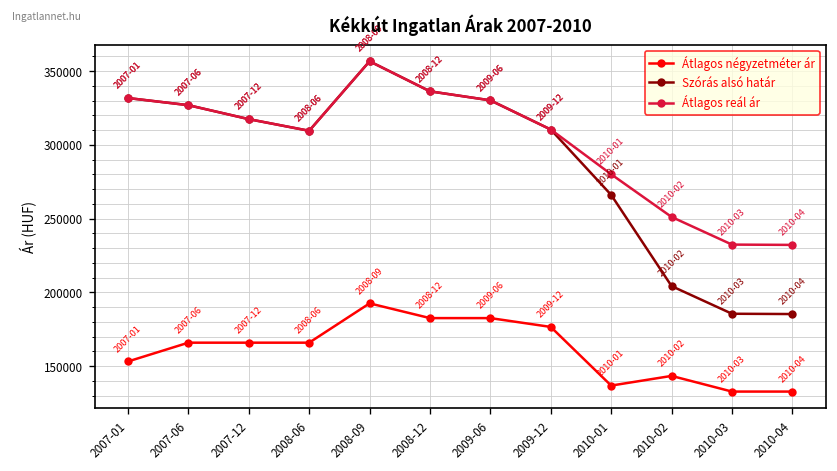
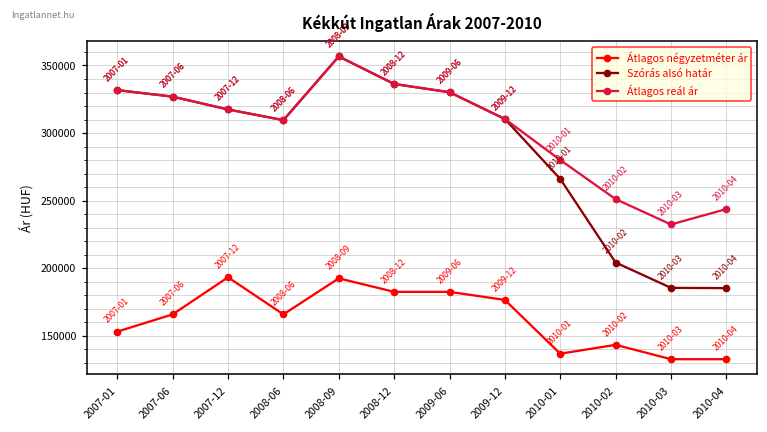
Átlagos négyzetméter ár, 2007-12: 166000 -> 193000
Átlagos reál ár, 2010-04: 232000 -> 244000
